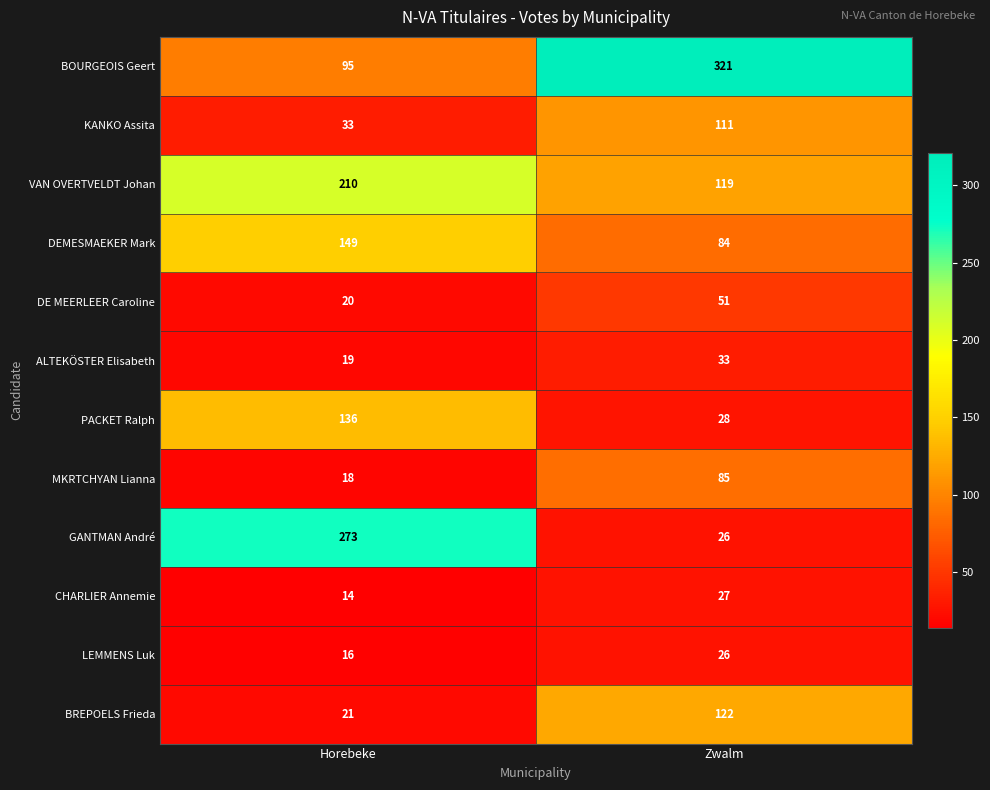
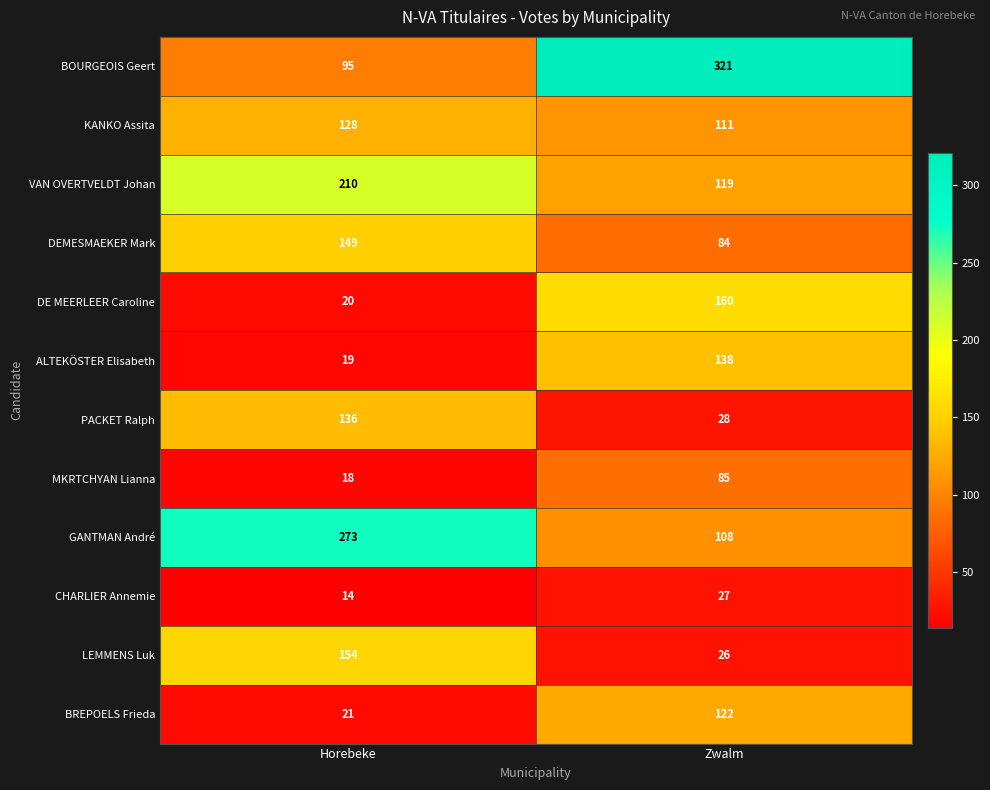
KANKO Assita, Horebeke: 33 -> 128
DE MEERLEER Caroline, Zwalm: 51 -> 160
ALTEKÖSTER Elisabeth, Zwalm: 33 -> 138
GANTMAN André, Zwalm: 26 -> 108
LEMMENS Luk, Horebeke: 16 -> 154
